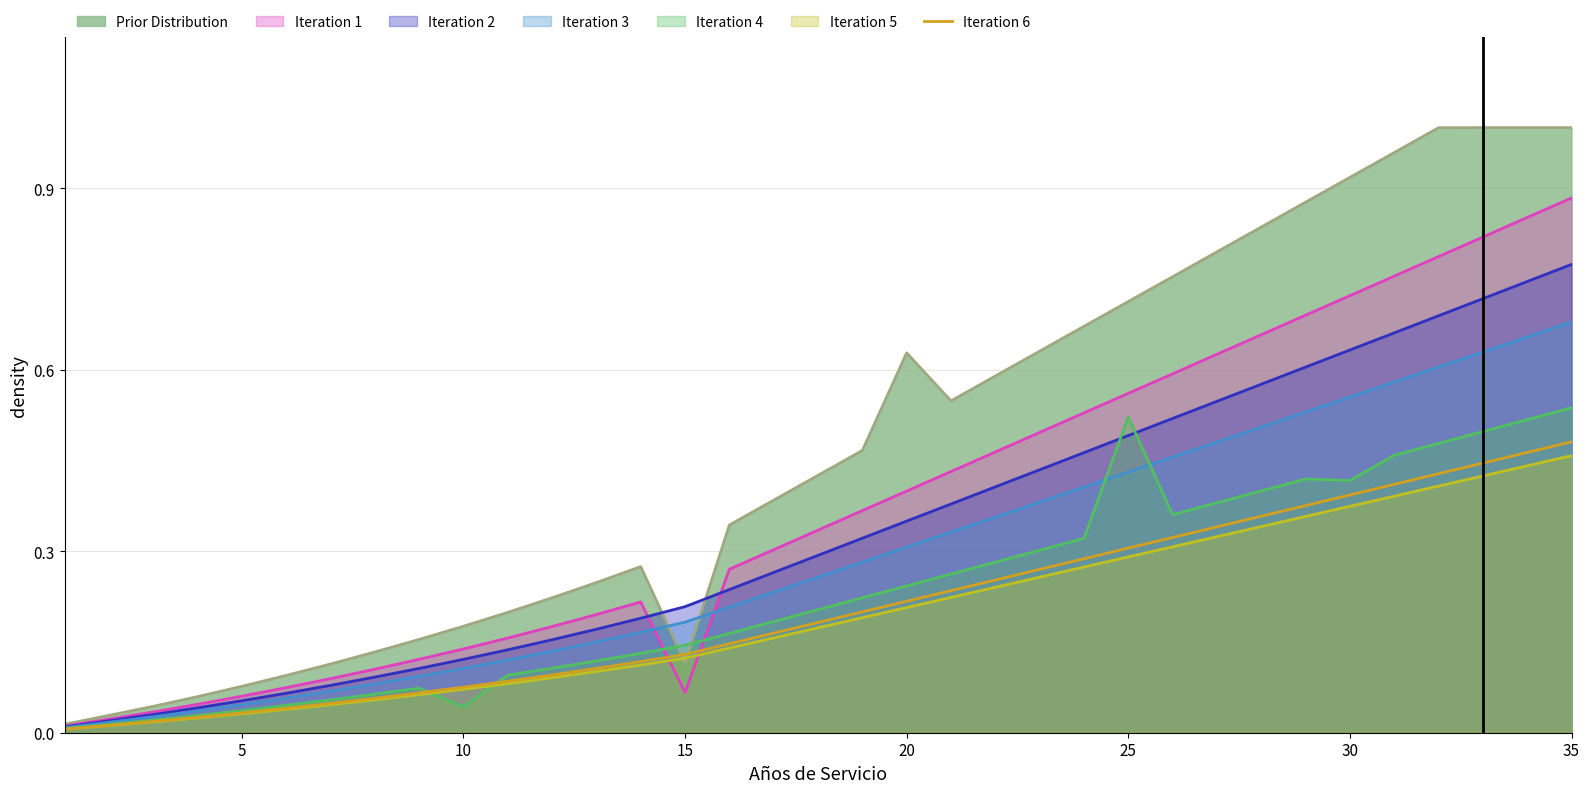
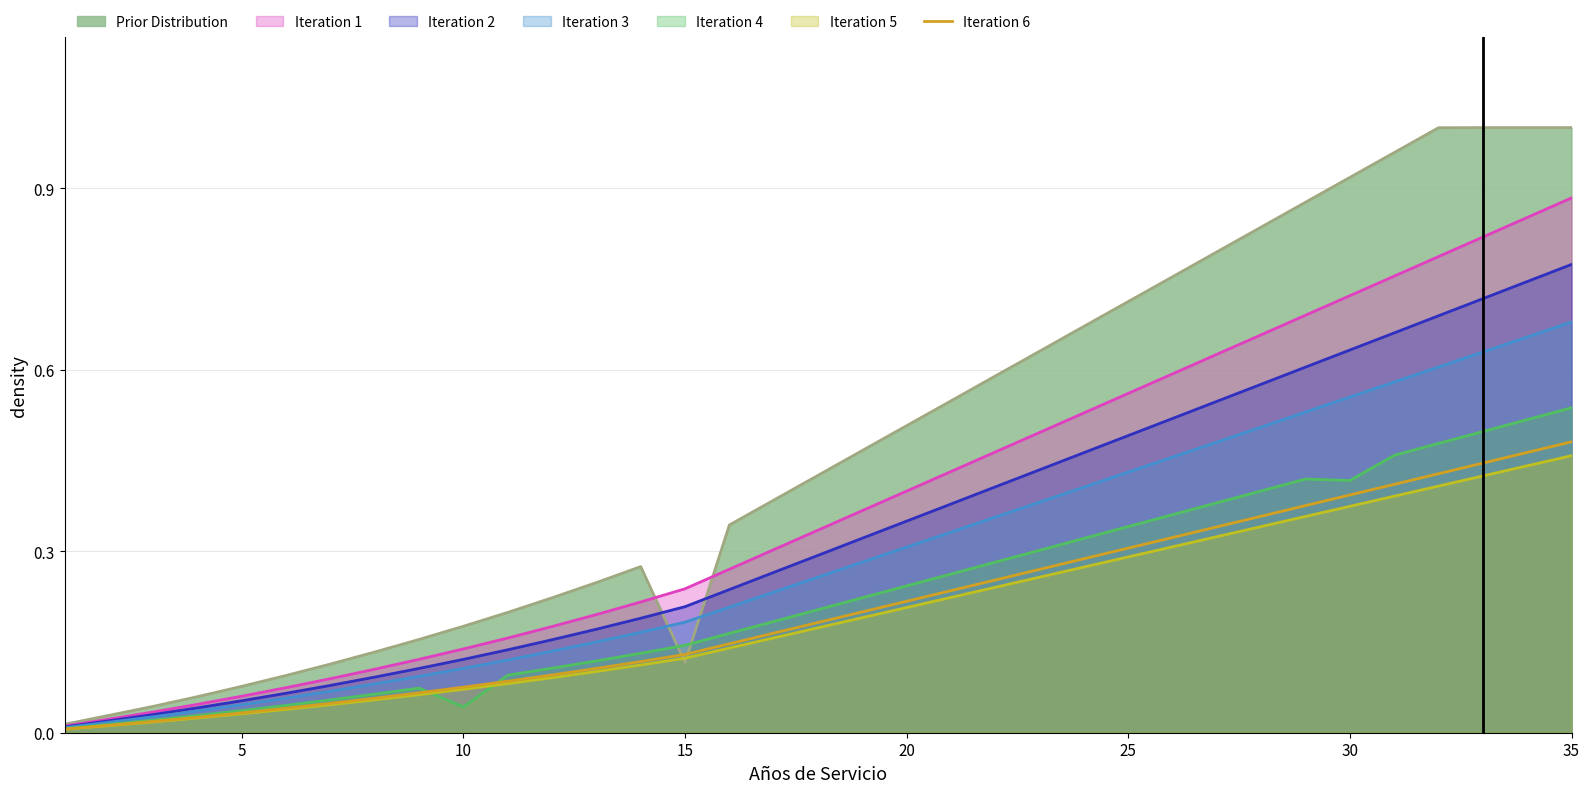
Iteration 1, 15: 0.07 -> 0.24
Prior Distribution, 20: 0.63 -> 0.51
Iteration 4, 25: 0.52 -> 0.34
